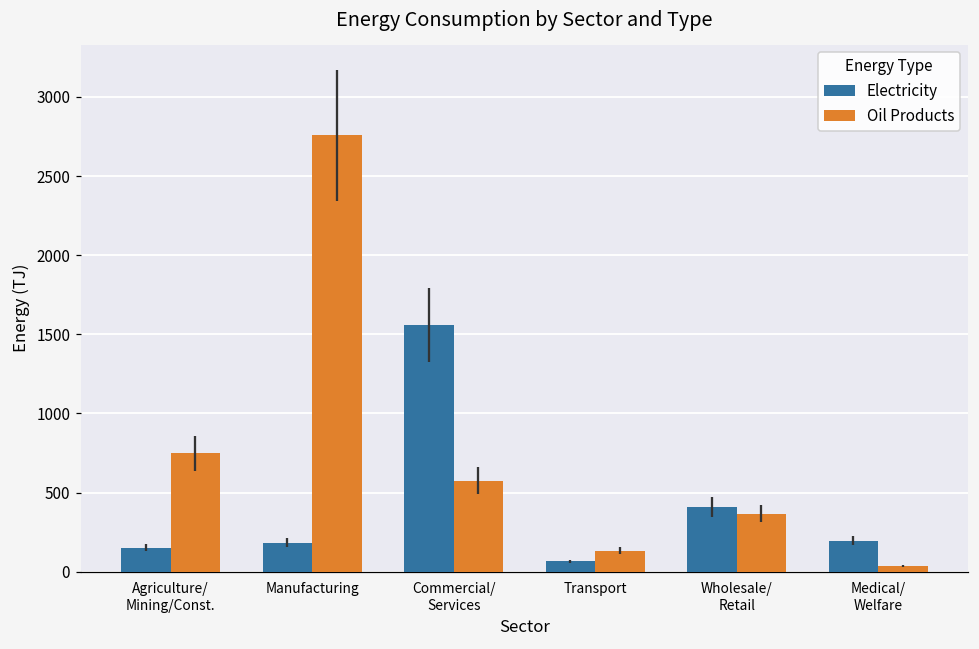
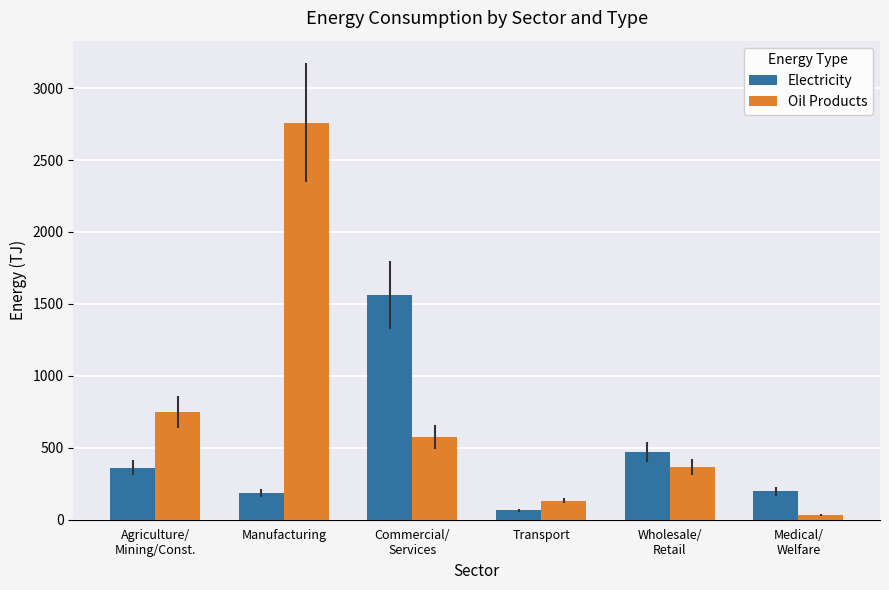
Electricity, Agriculture/ Mining/Const.: 150 -> 360
Electricity, Wholesale/ Retail: 410 -> 470
